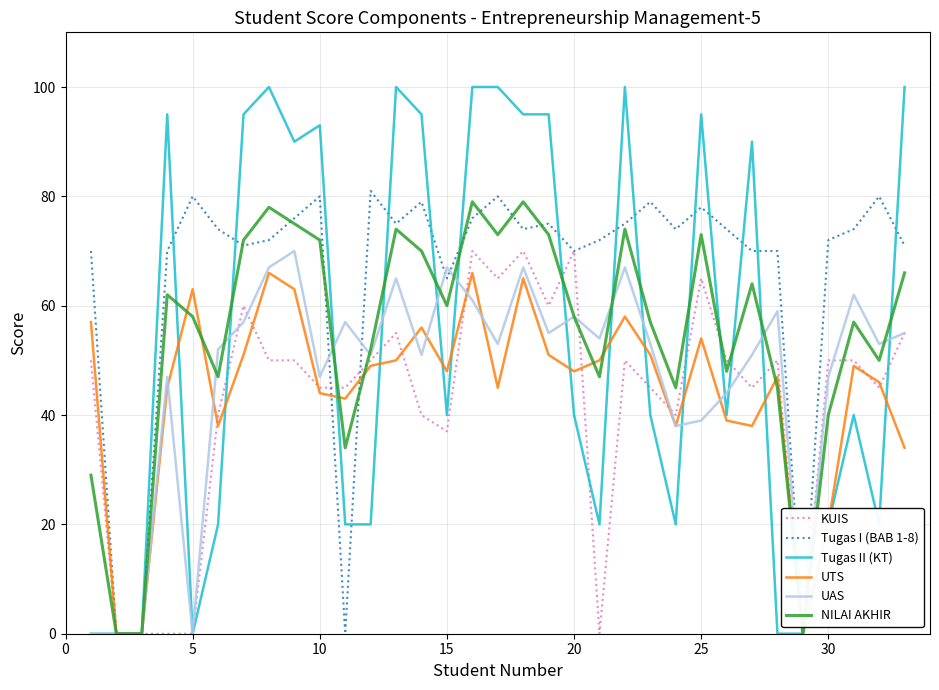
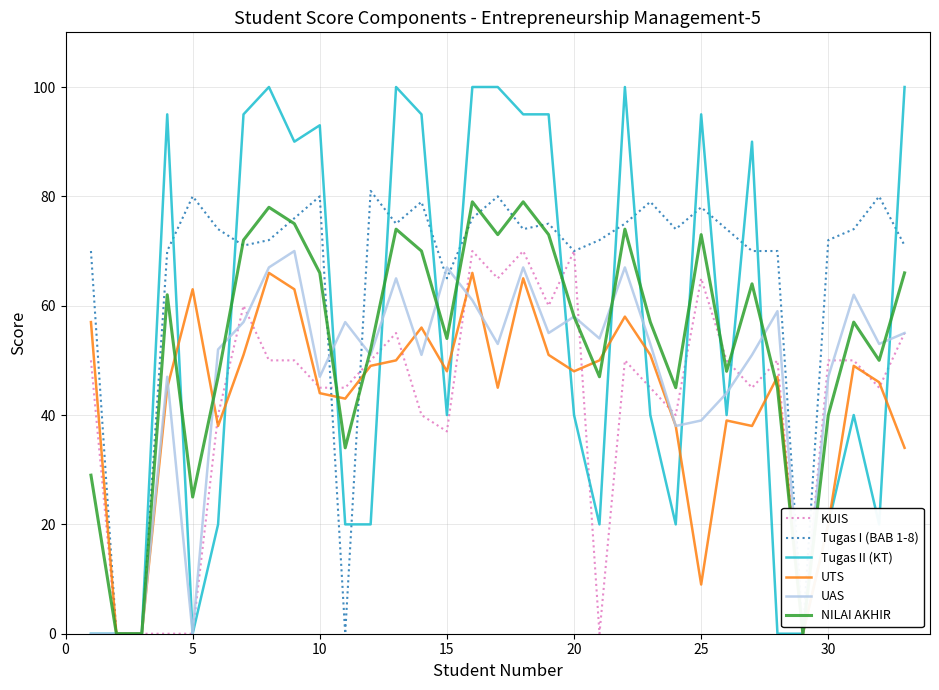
NILAI AKHIR, 5: 58 -> 25
NILAI AKHIR, 10: 72 -> 66
NILAI AKHIR, 15: 60 -> 54
UTS, 25: 54 -> 9
